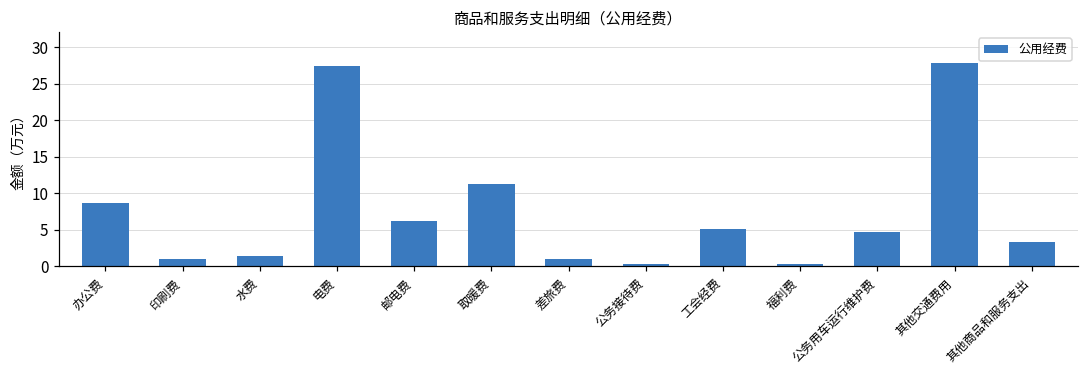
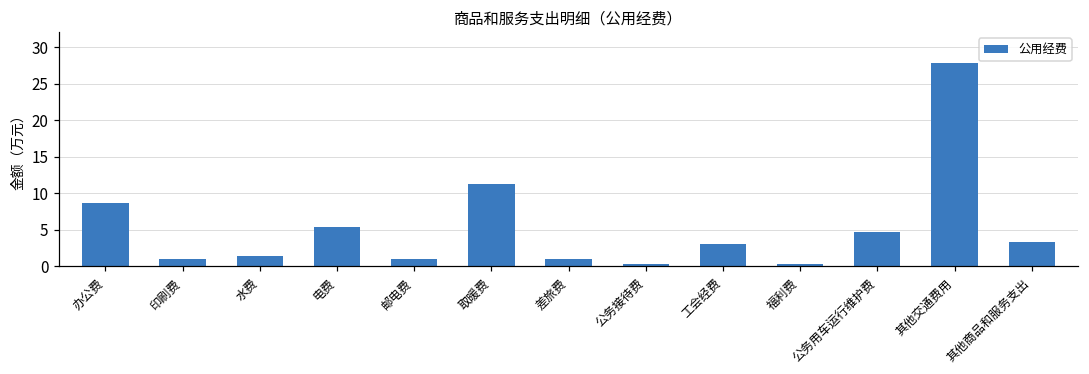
电费: 28 -> 5
邮电费: 6 -> 1
工会经费: 5 -> 3
